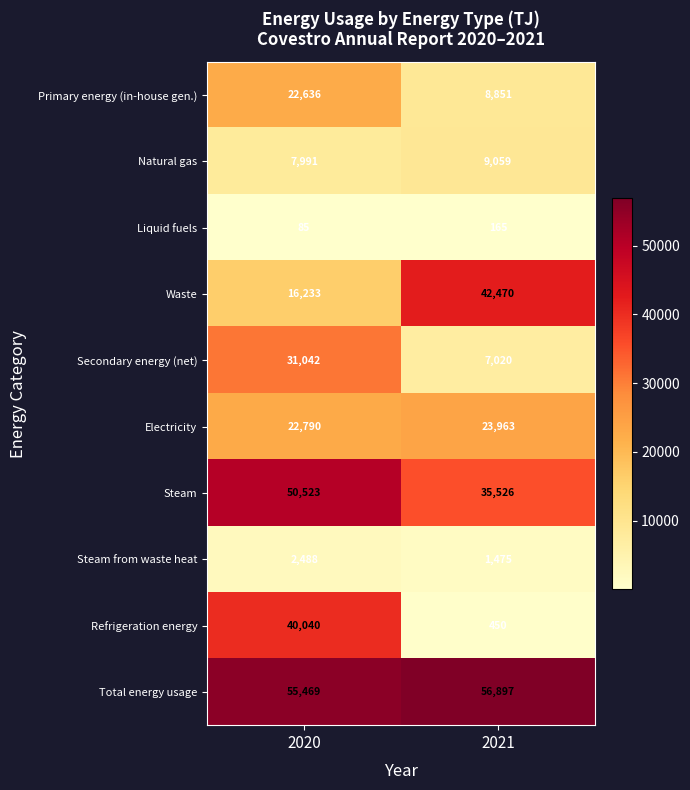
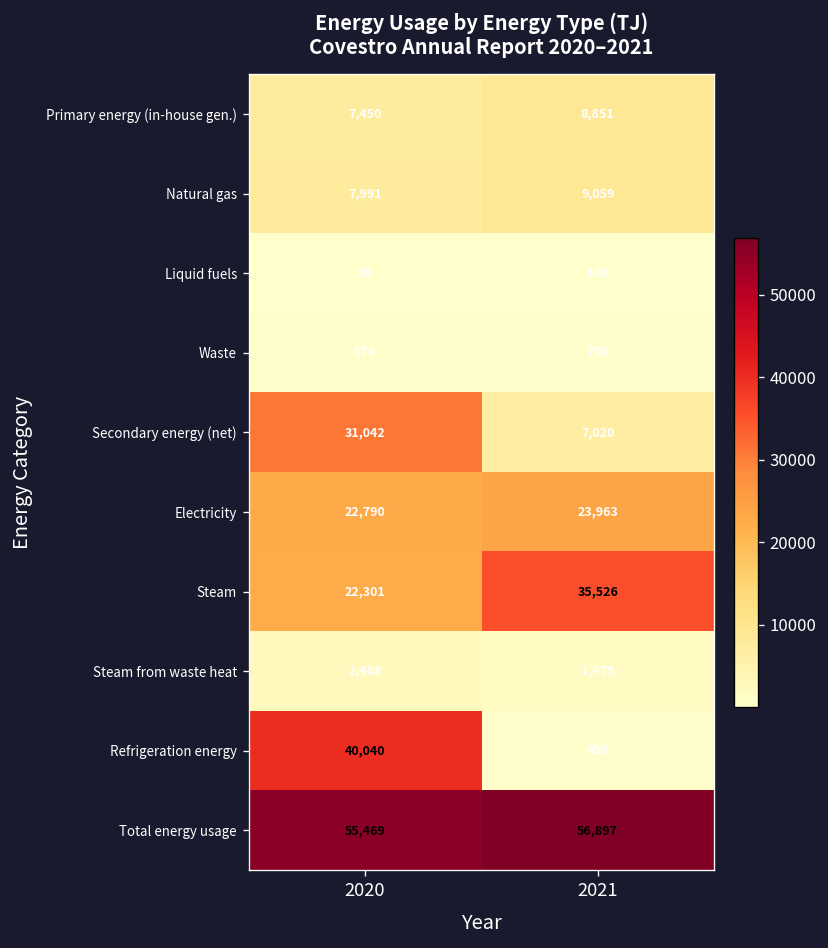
Primary energy (in-house gen.), 2020: 22,636 -> 7,450
Waste, 2020: 16,233 -> 574
Waste, 2021: 42,470 -> 750
Steam, 2020: 50,523 -> 22,301
